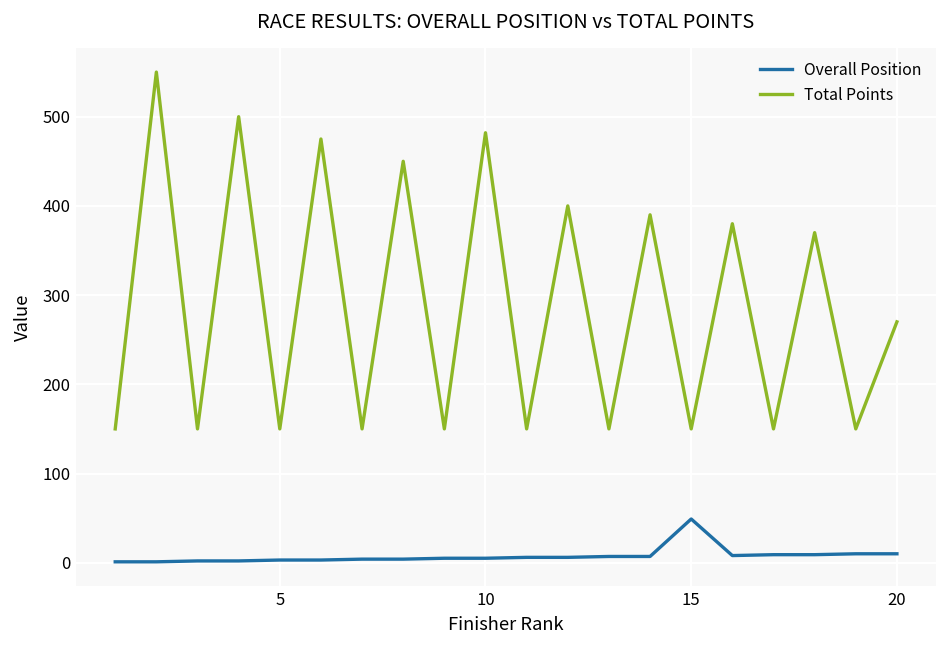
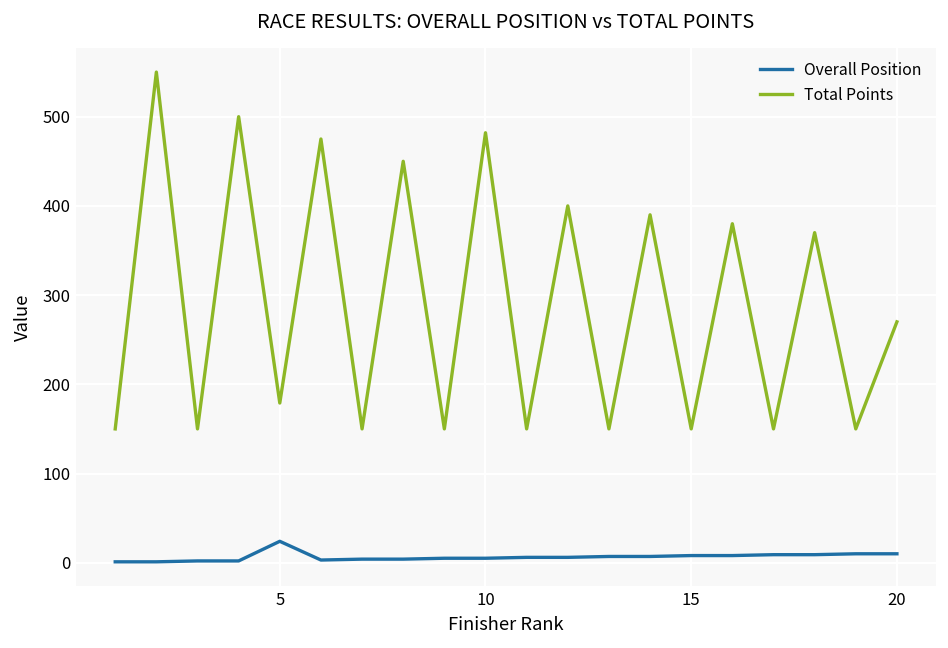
Overall Position, 5: 0 -> 20
Total Points, 5: 150 -> 180
Overall Position, 15: 50 -> 10
